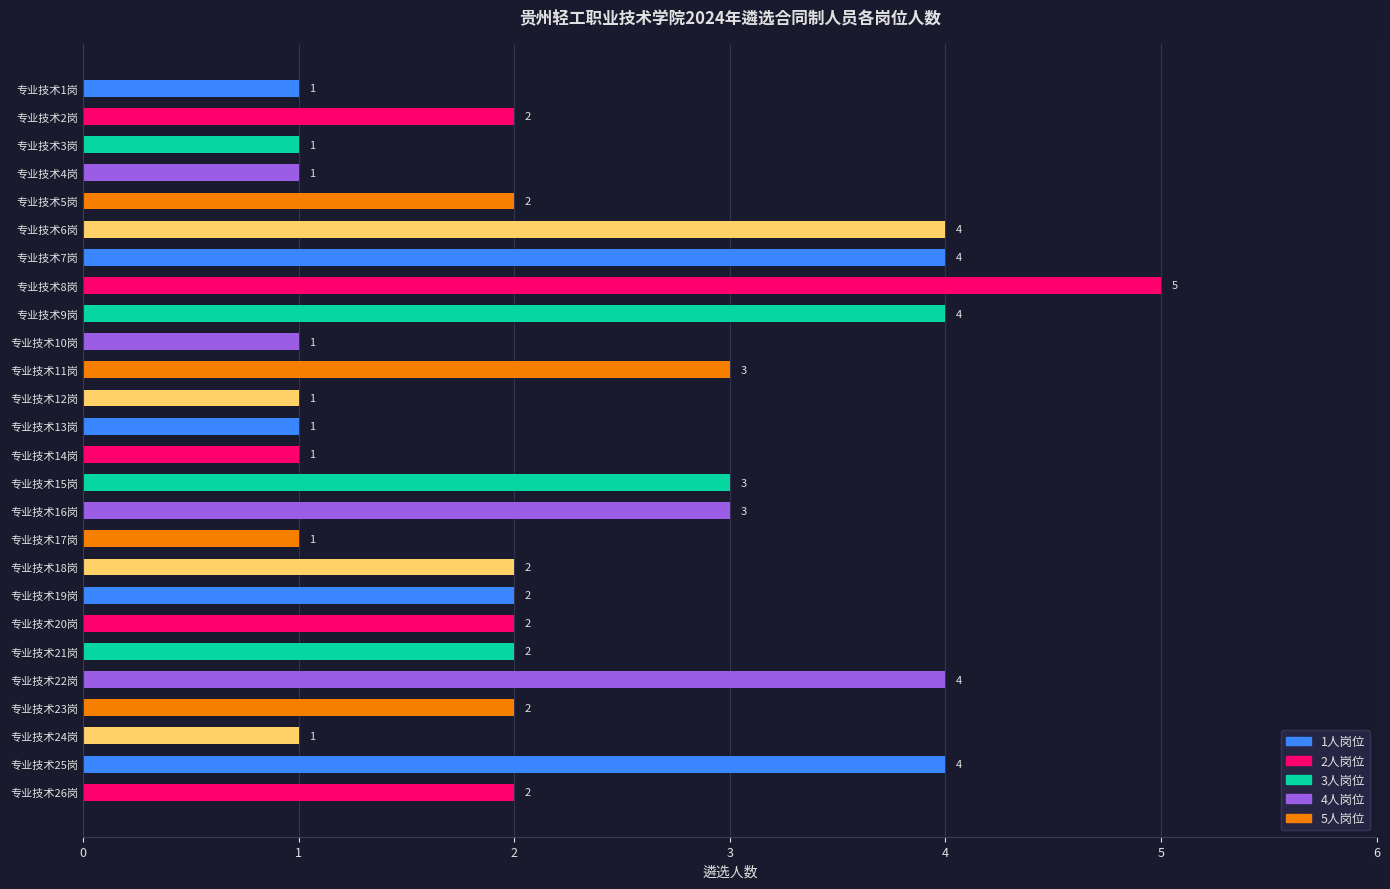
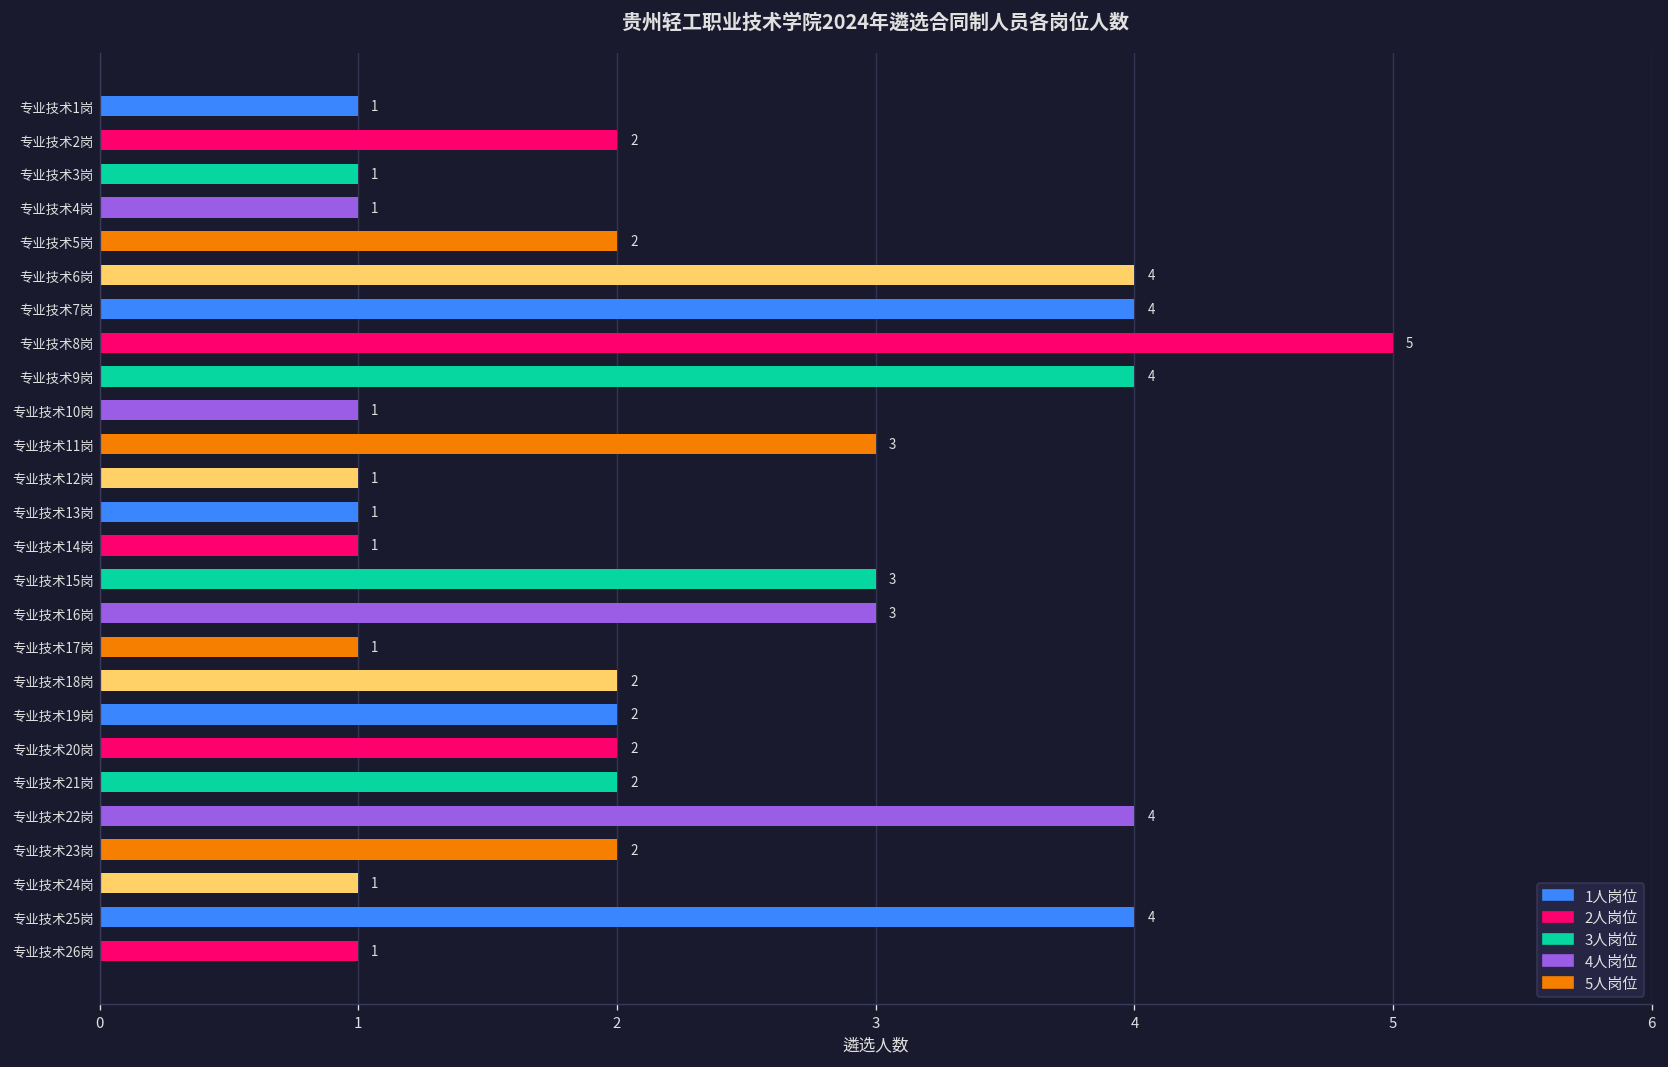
专业技术26岗: 2 -> 1
